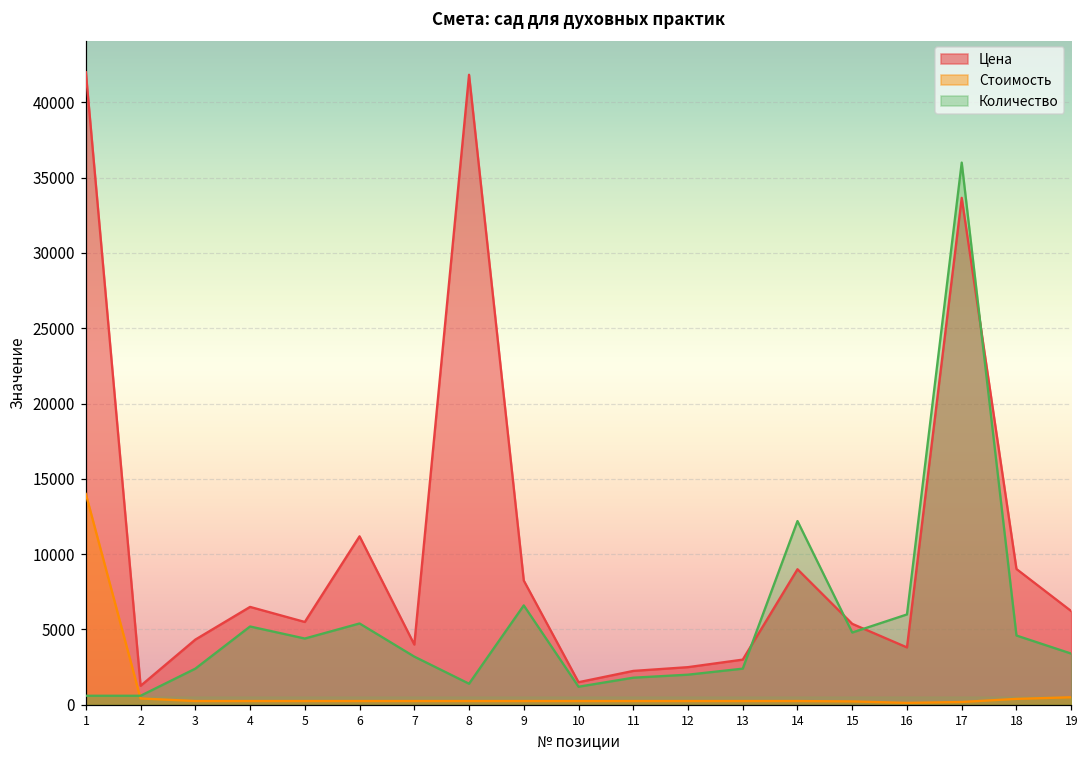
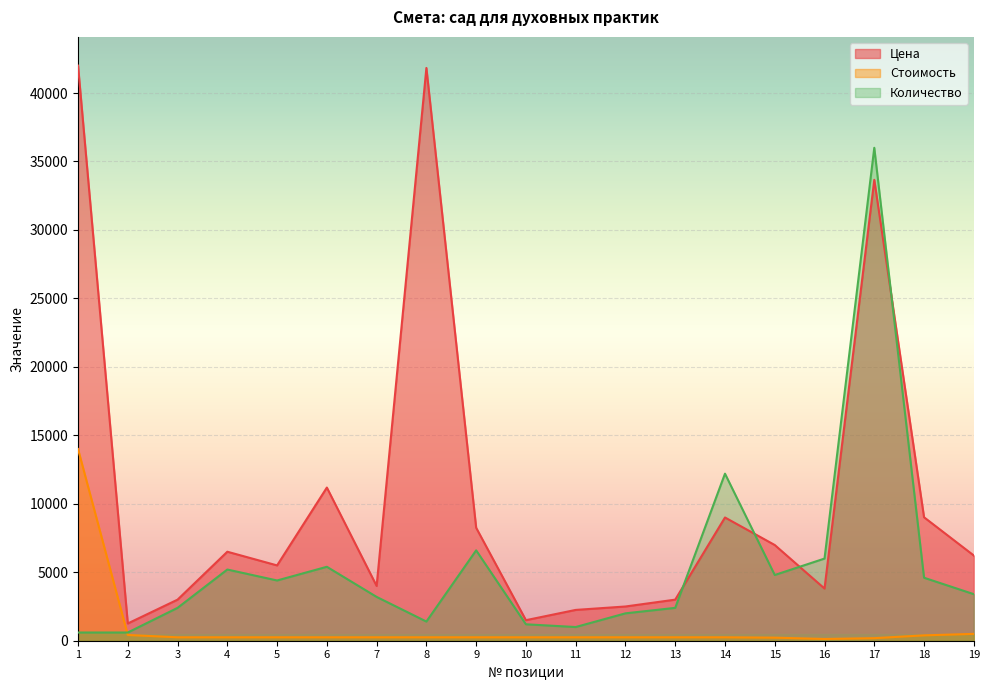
Цена, 3: 4300 -> 3000
Количество, 11: 1800 -> 1000
Цена, 15: 5400 -> 7000
